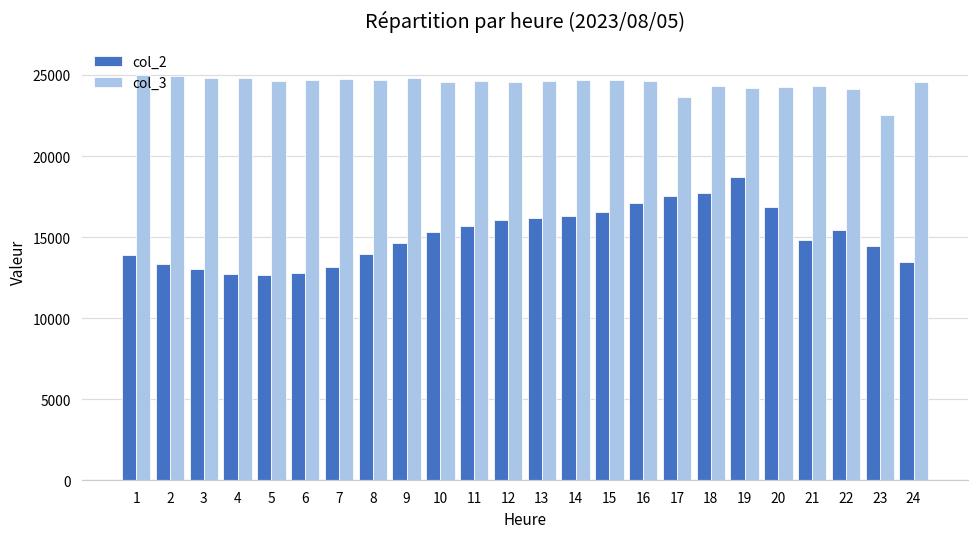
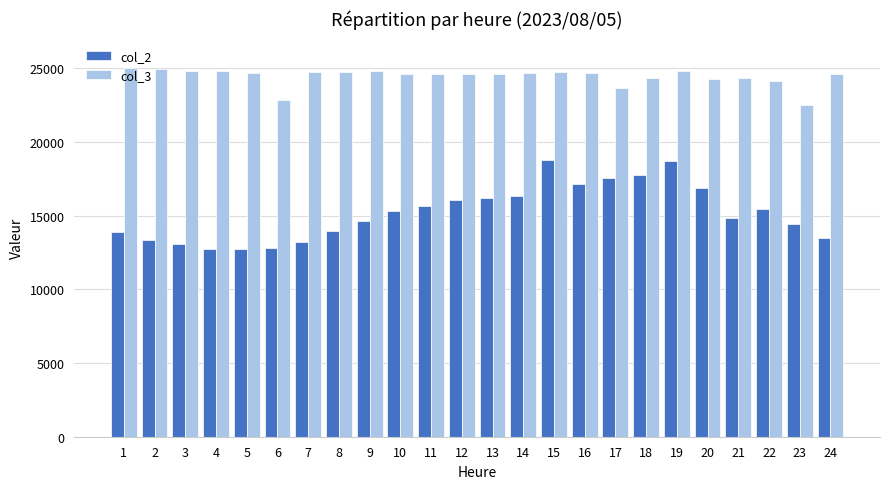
col_3, 6: 24700 -> 22800
col_2, 15: 16500 -> 18800
col_3, 19: 24200 -> 24800
